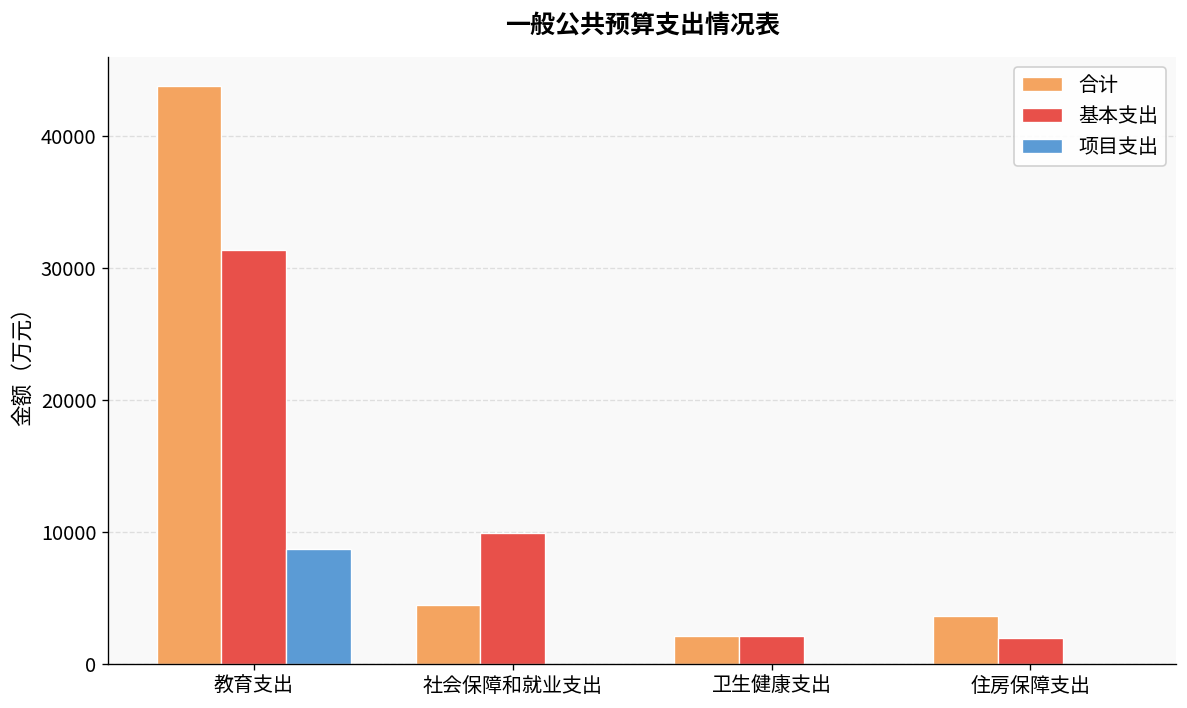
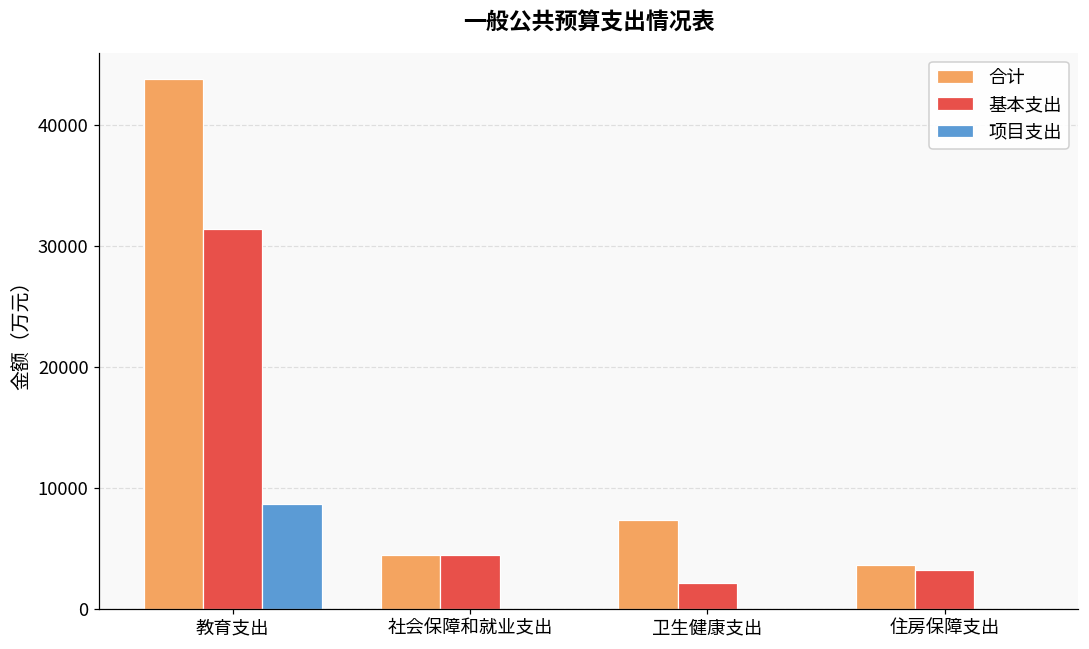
基本支出, 社会保障和就业支出: 9900 -> 4400
合计, 卫生健康支出: 2100 -> 7400
基本支出, 住房保障支出: 2000 -> 3200
